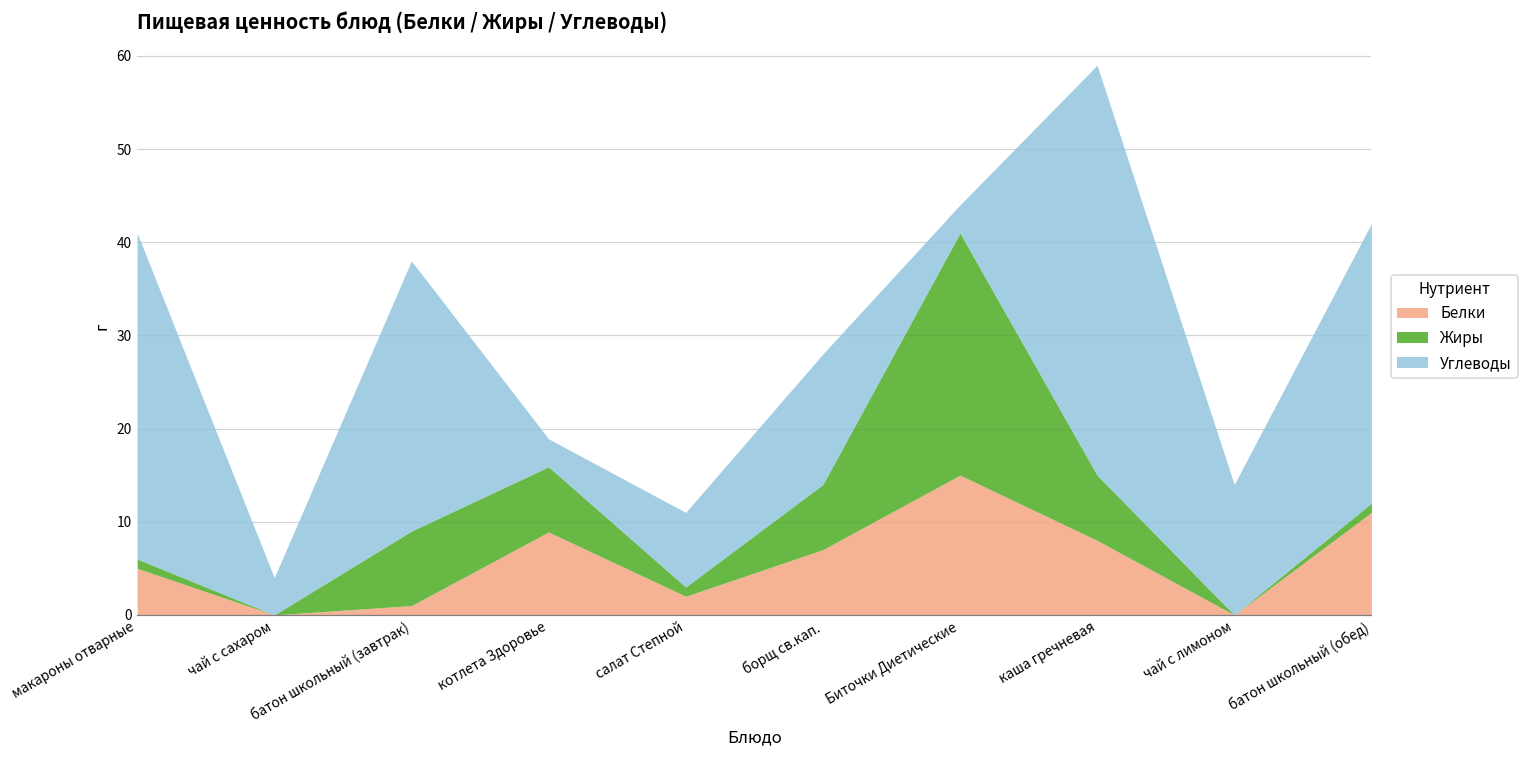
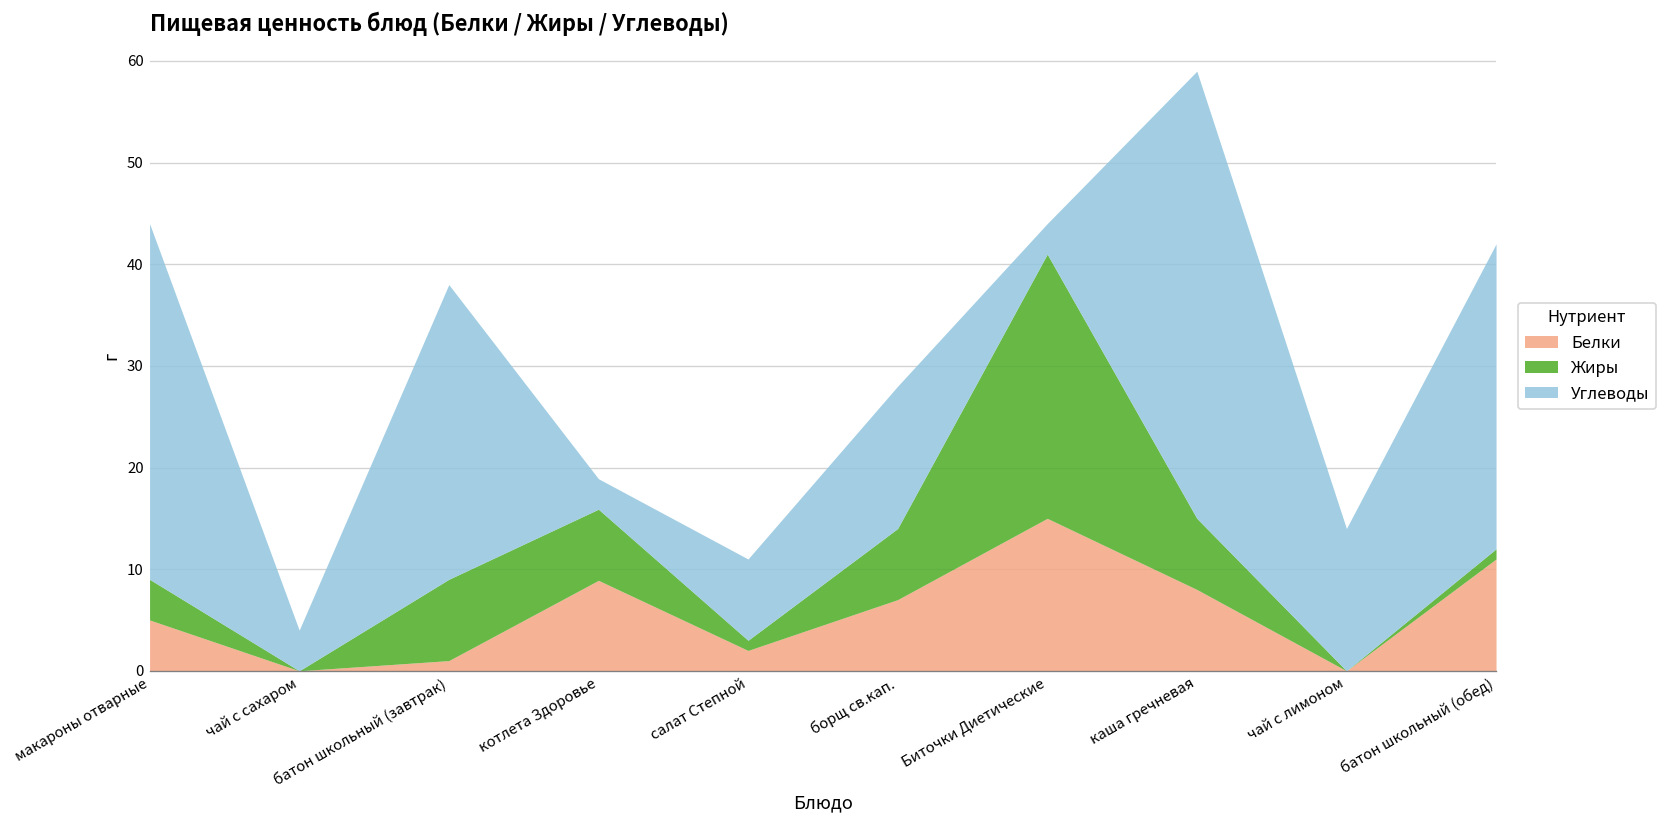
Жиры, макароны отварные: 1 -> 4
